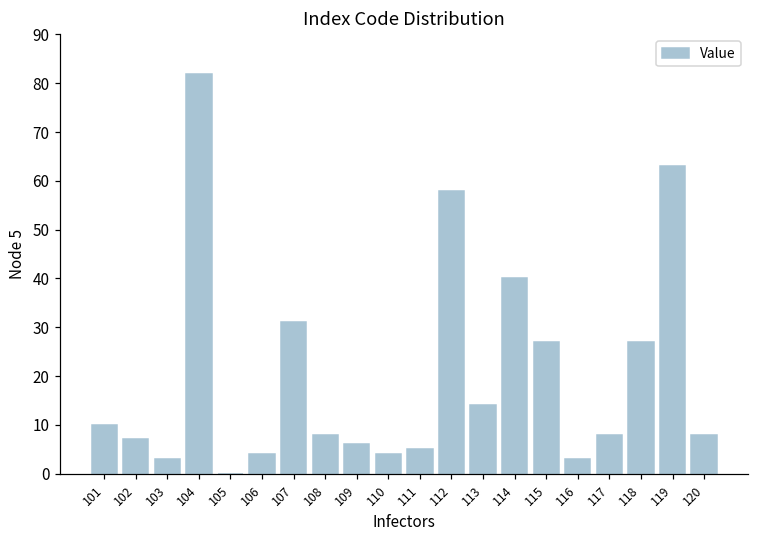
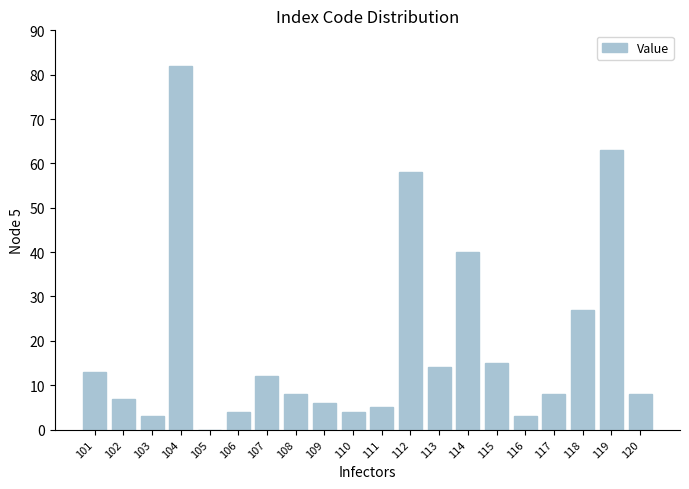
101: 10 -> 13
107: 31 -> 12
115: 27 -> 15
